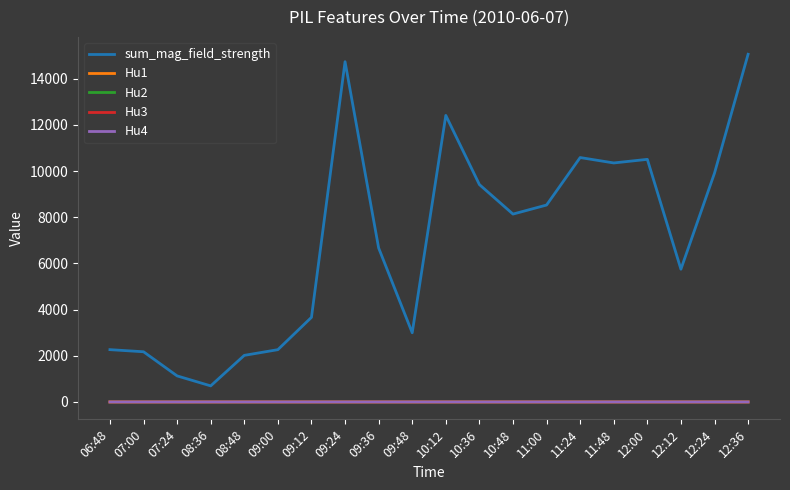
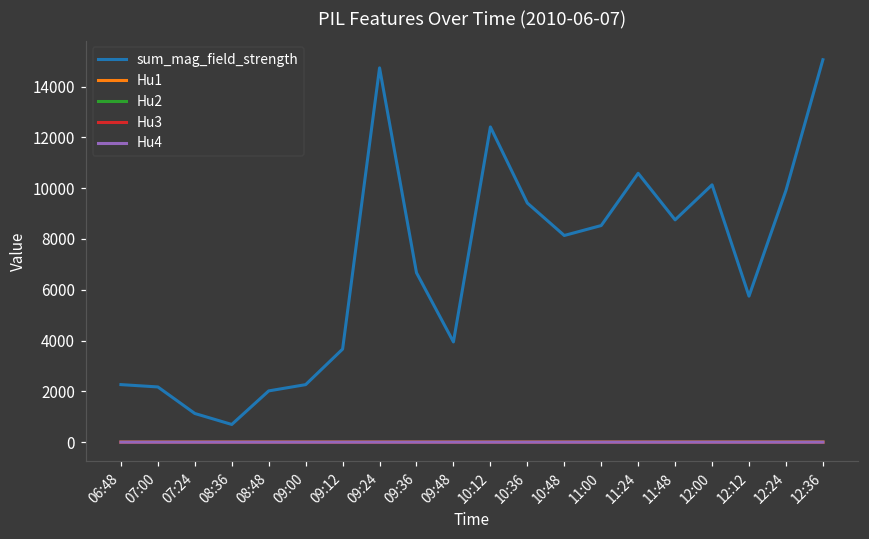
sum_mag_field_strength, 09:48: 3000 -> 3900
sum_mag_field_strength, 11:48: 10400 -> 8800
sum_mag_field_strength, 12:00: 10500 -> 10100
